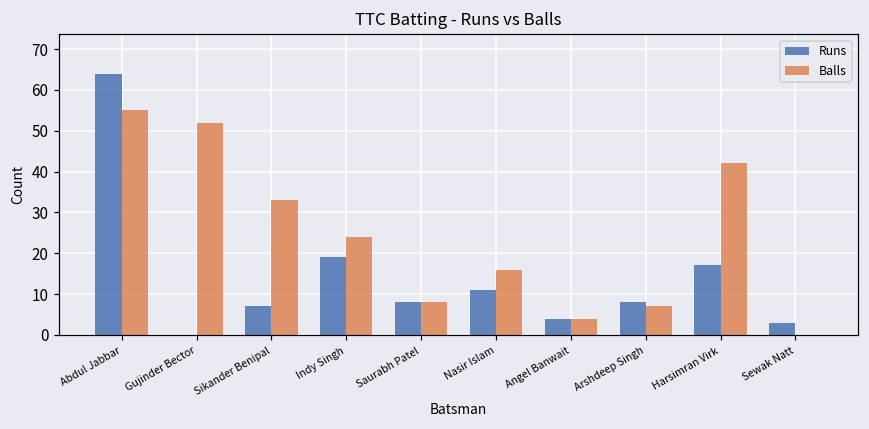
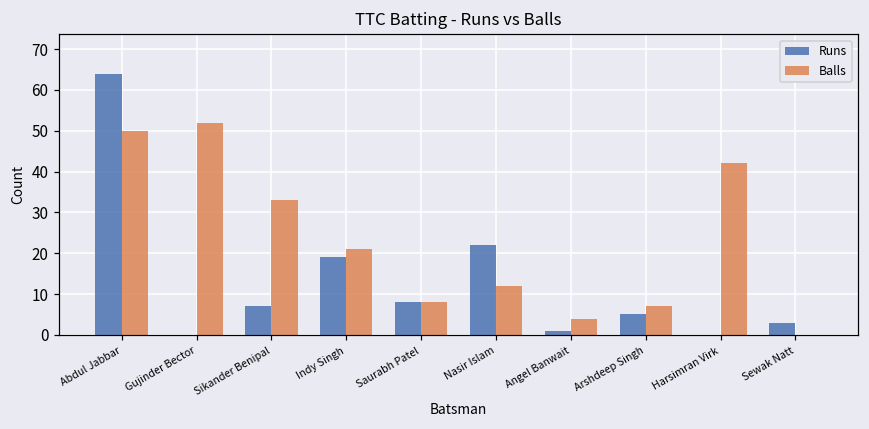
Balls, Abdul Jabbar: 55 -> 50
Balls, Indy Singh: 24 -> 21
Runs, Nasir Islam: 11 -> 22
Balls, Nasir Islam: 16 -> 12
Runs, Angel Banwait: 4 -> 1
Runs, Arshdeep Singh: 8 -> 5
Runs, Harsimran Virk: 17 -> 0
